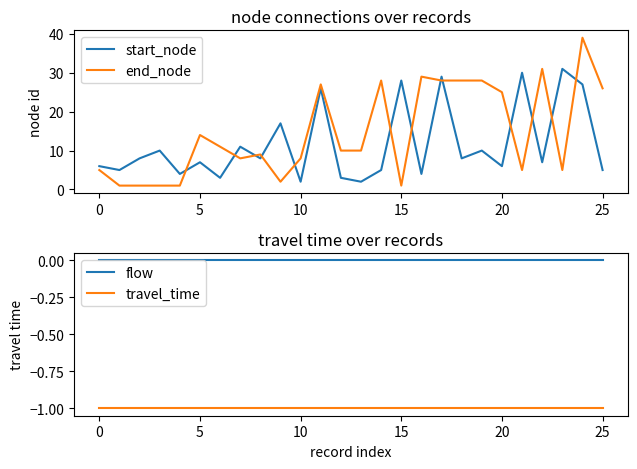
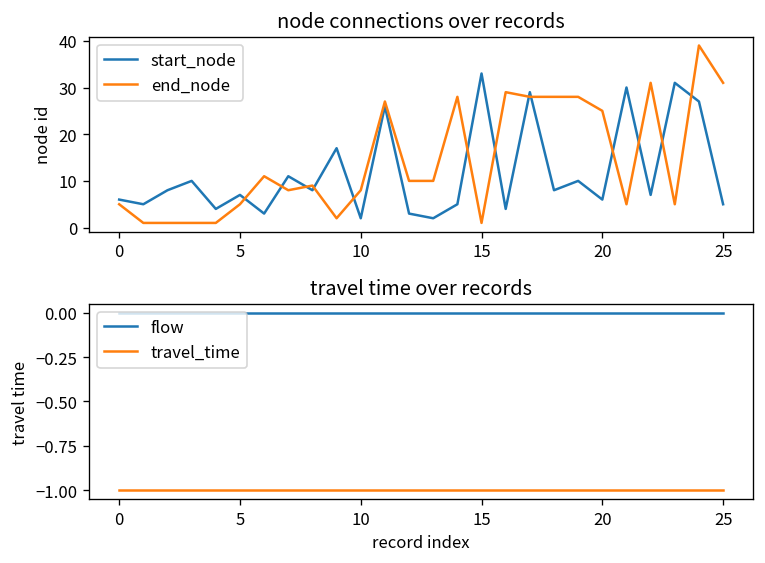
node connections over records, end_node, 5: 14 -> 5
node connections over records, start_node, 15: 28 -> 33
node connections over records, end_node, 25: 26 -> 31
